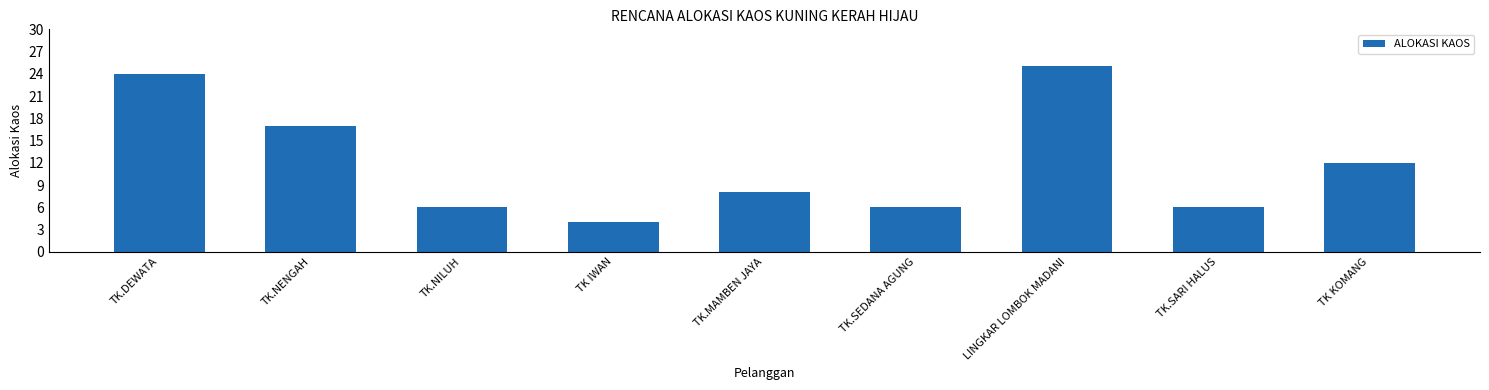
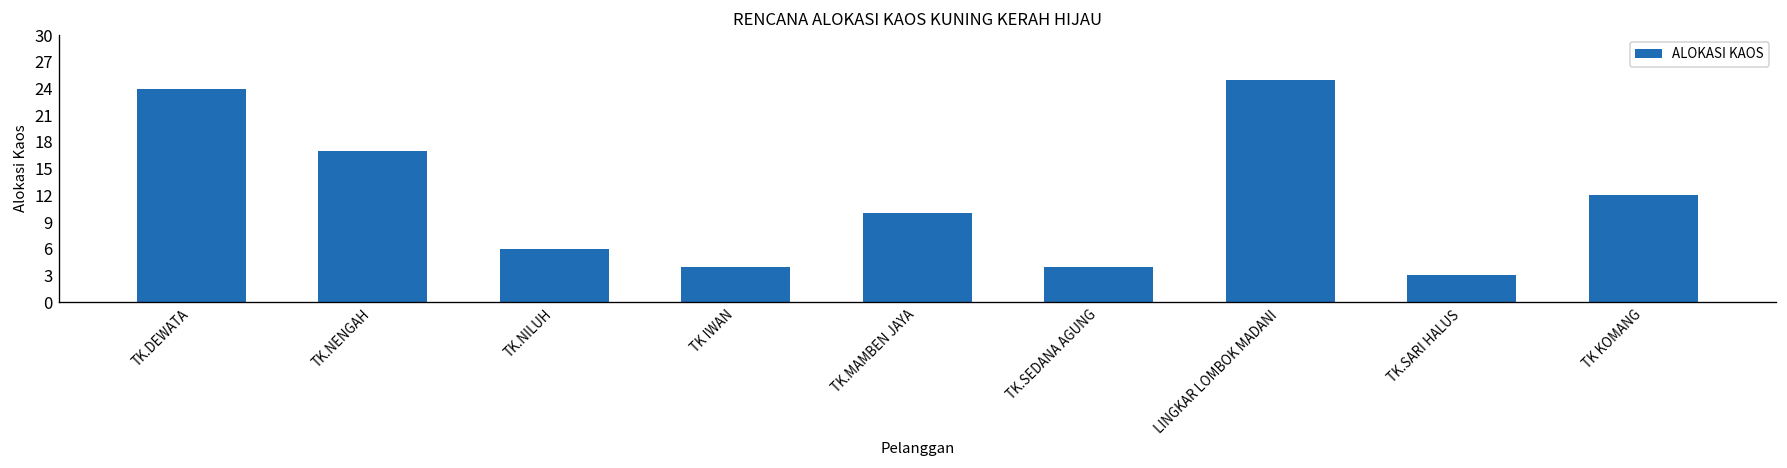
TK.MAMBEN JAYA: 8 -> 10
TK.SEDANA AGUNG: 6 -> 4
TK.SARI HALUS: 6 -> 3
